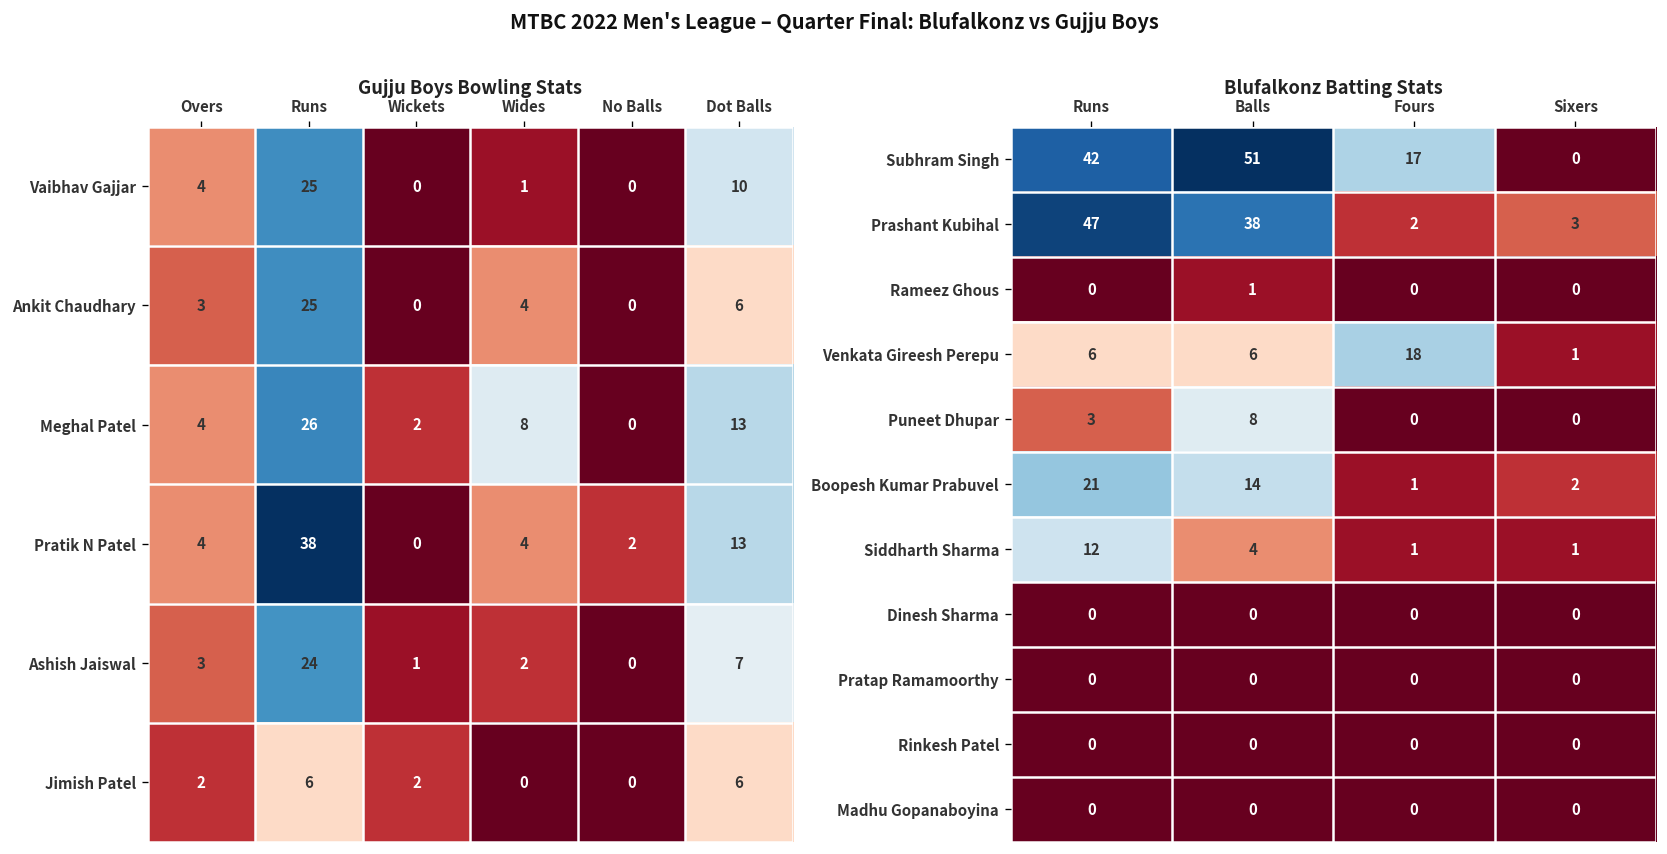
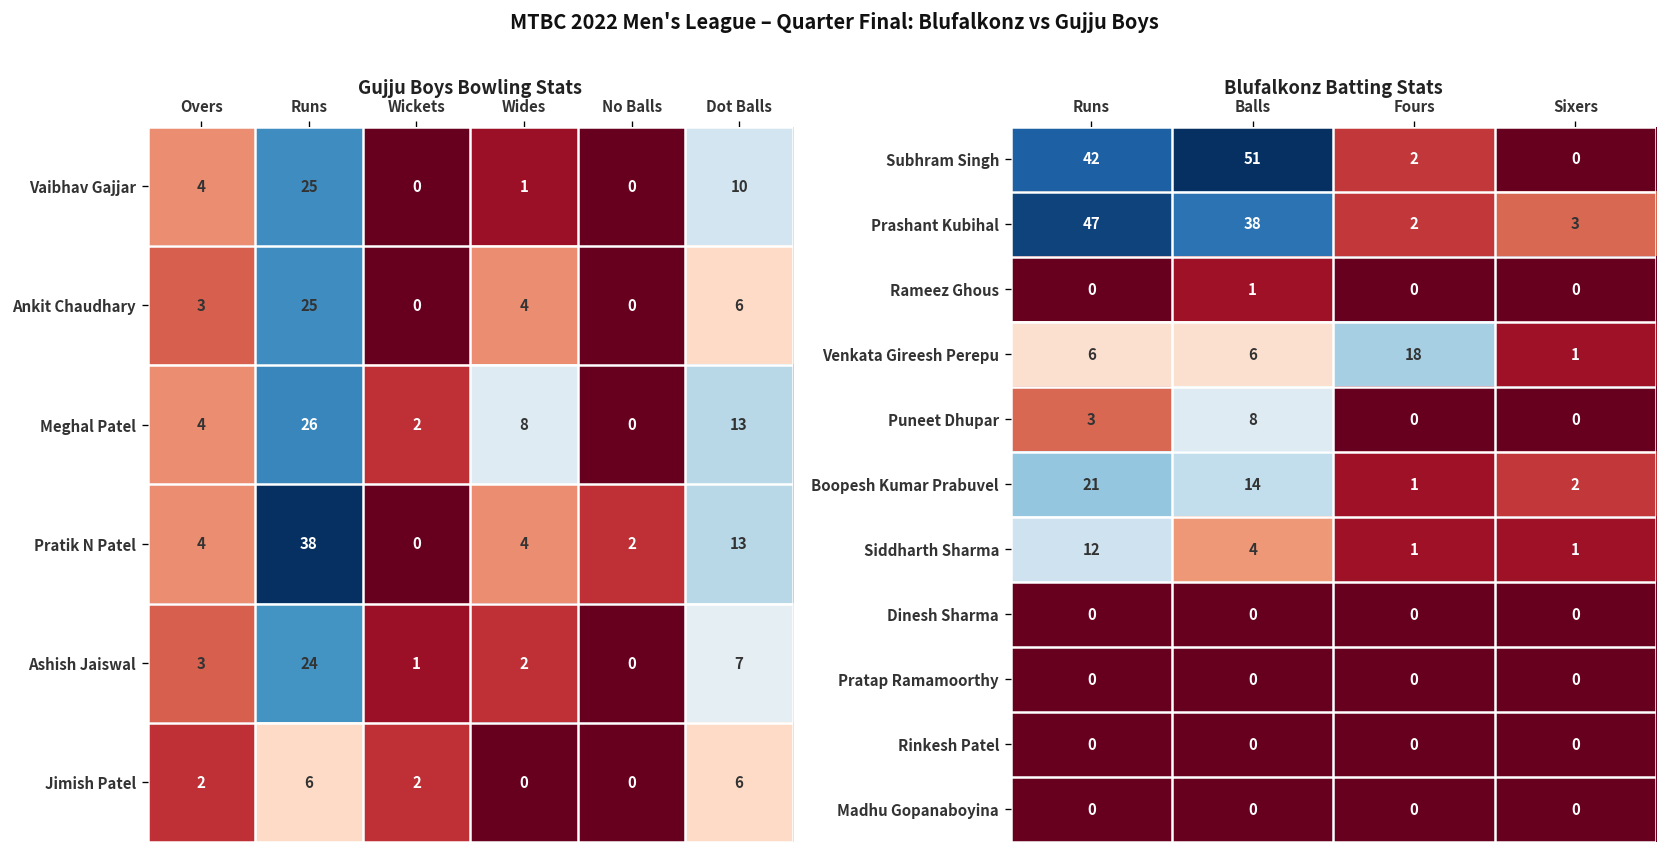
Blufalkonz Batting Stats, Subhram Singh, Fours: 17 -> 2
